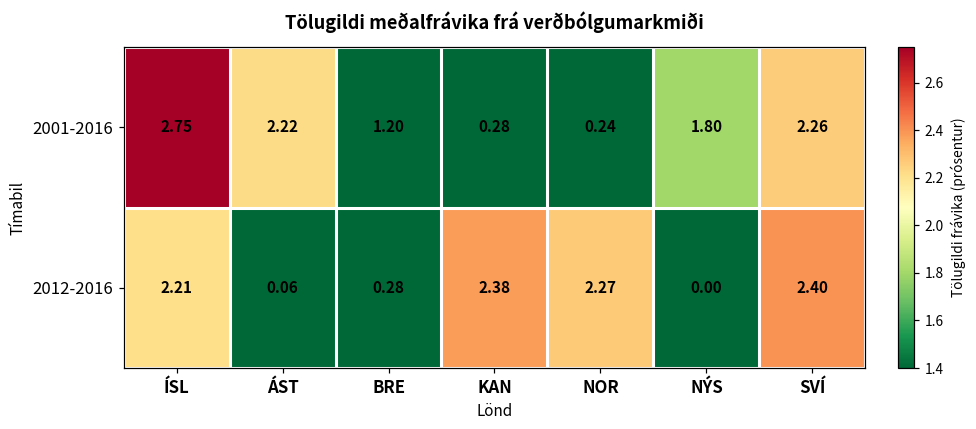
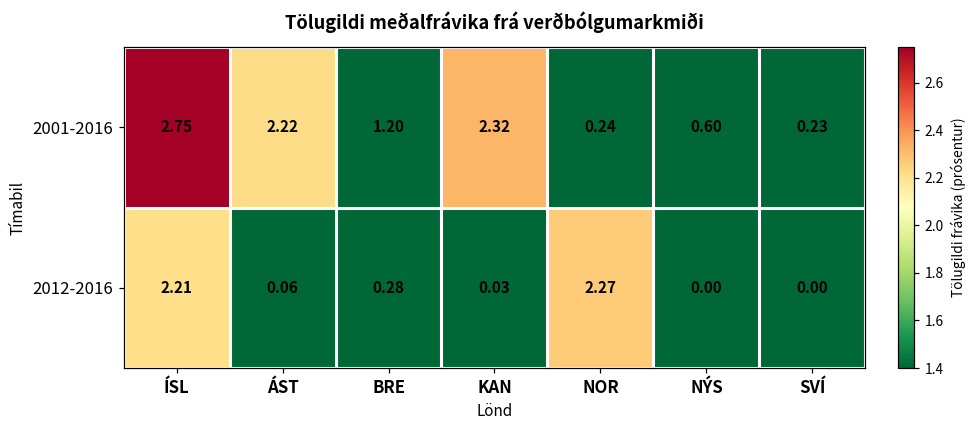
2001-2016, KAN: 0.28 -> 2.32
2001-2016, NÝS: 1.80 -> 0.60
2001-2016, SVÍ: 2.26 -> 0.23
2012-2016, KAN: 2.38 -> 0.03
2012-2016, SVÍ: 2.40 -> 0.00
